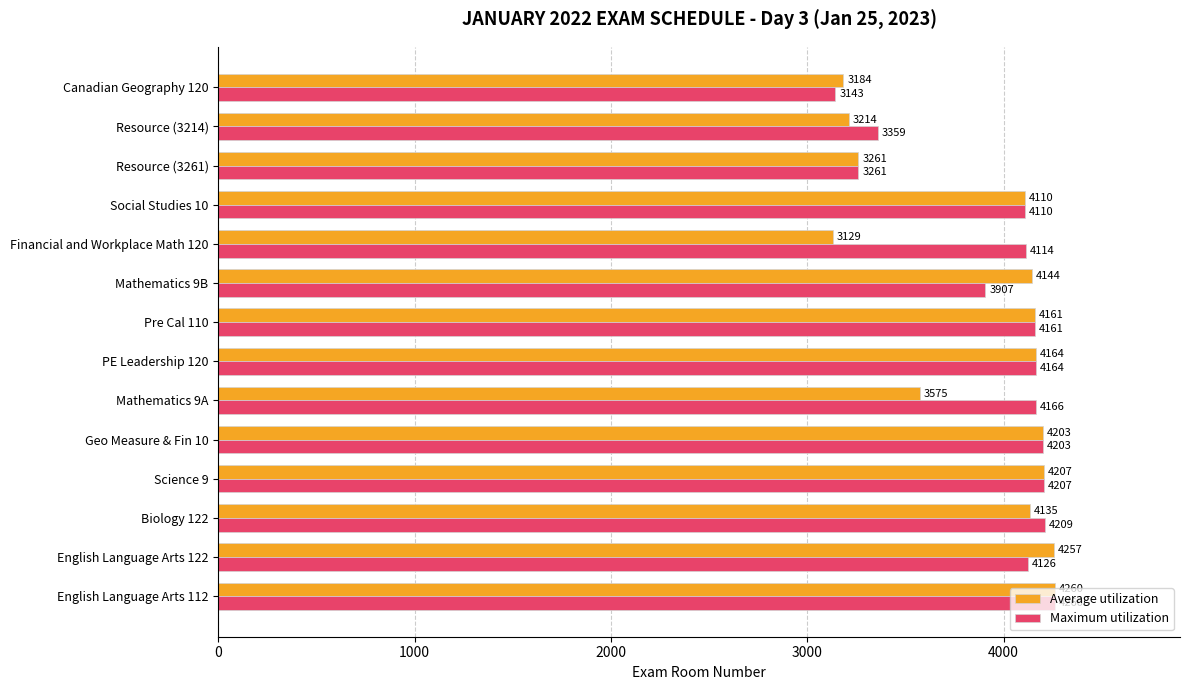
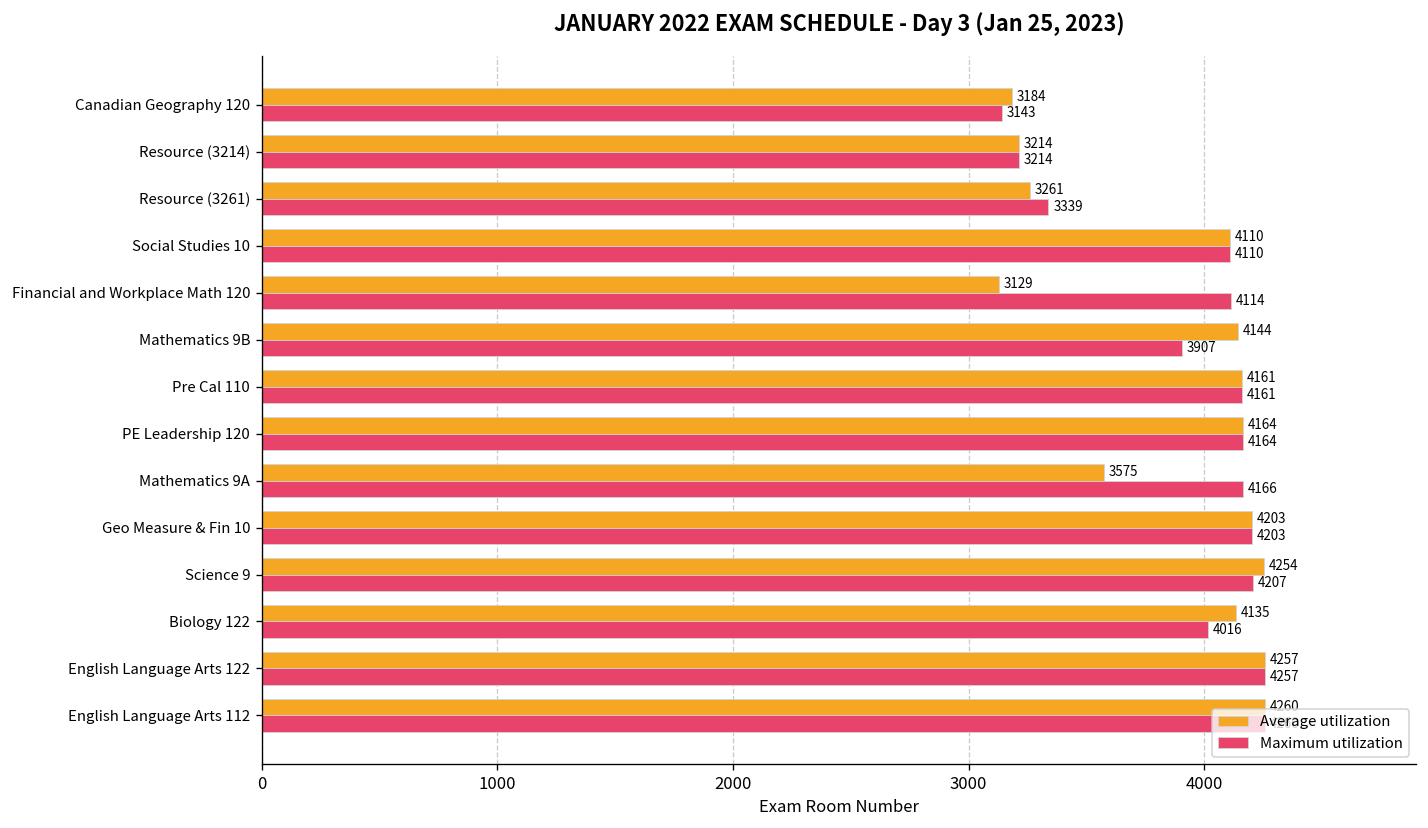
Maximum utilization, Resource (3214): 3359 -> 3214
Maximum utilization, Resource (3261): 3261 -> 3339
Average utilization, Science 9: 4207 -> 4254
Maximum utilization, Biology 122: 4209 -> 4016
Maximum utilization, English Language Arts 122: 4126 -> 4257
